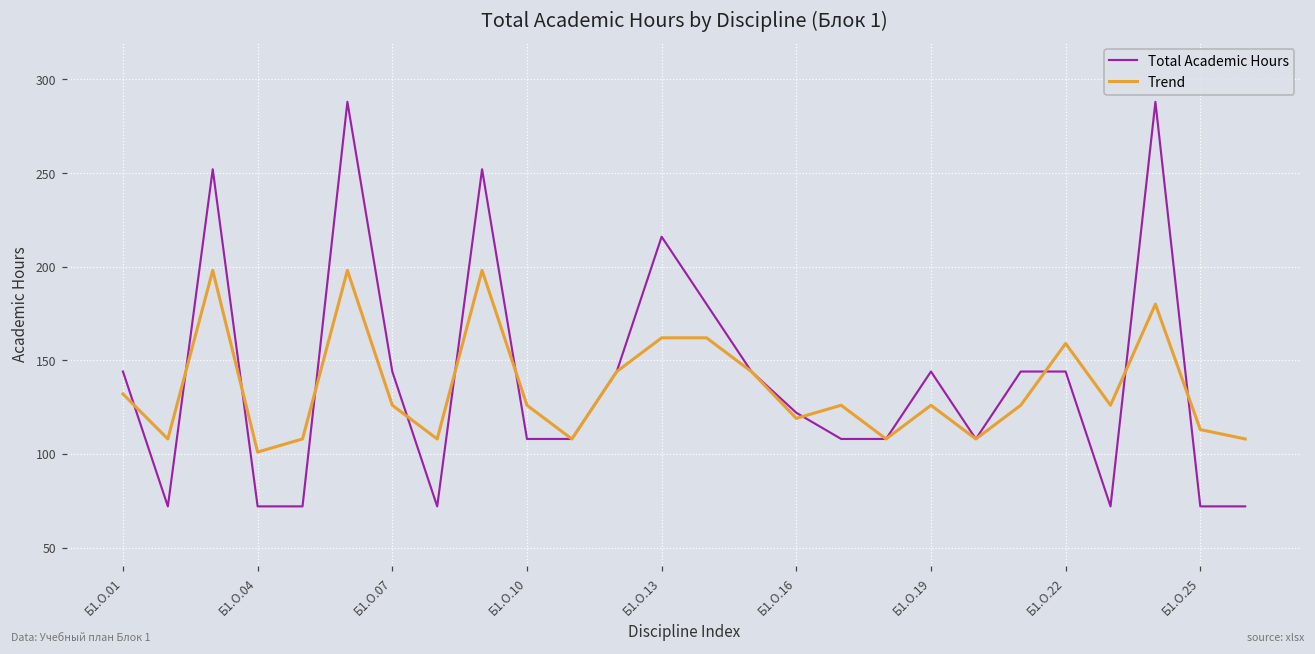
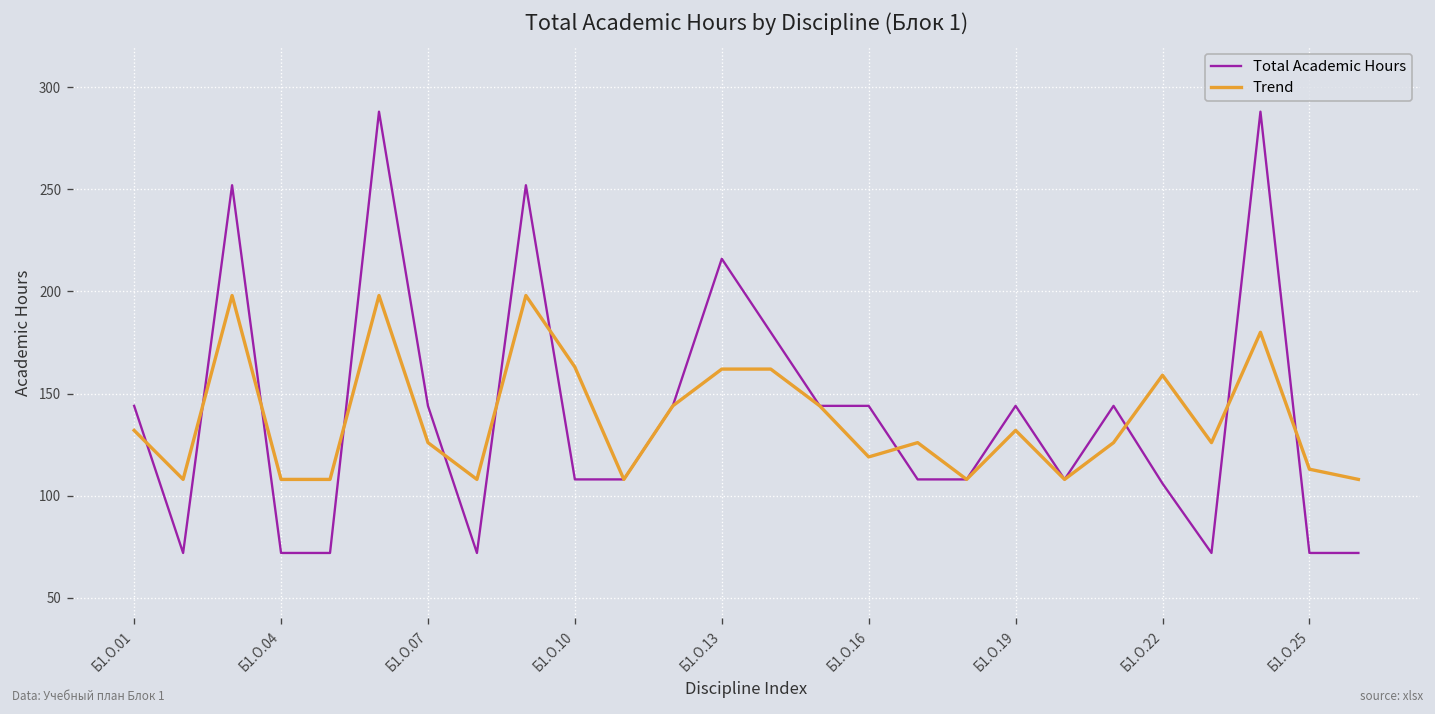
Trend, Б1.О.04: 101 -> 108
Trend, Б1.О.10: 126 -> 163
Total Academic Hours, Б1.О.16: 122 -> 144
Trend, Б1.О.19: 126 -> 132
Total Academic Hours, Б1.О.22: 144 -> 106
